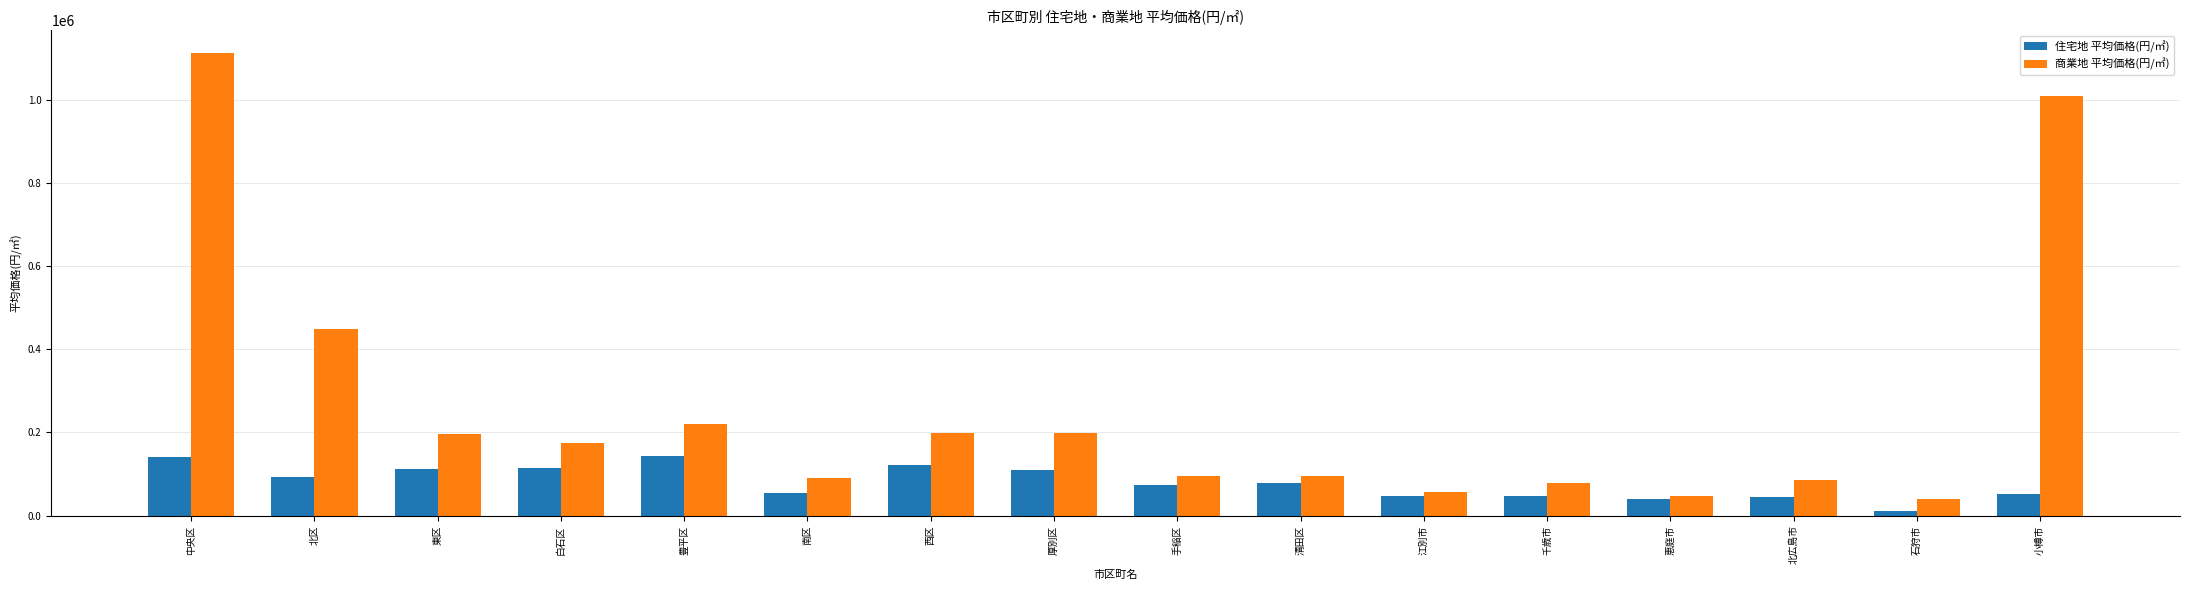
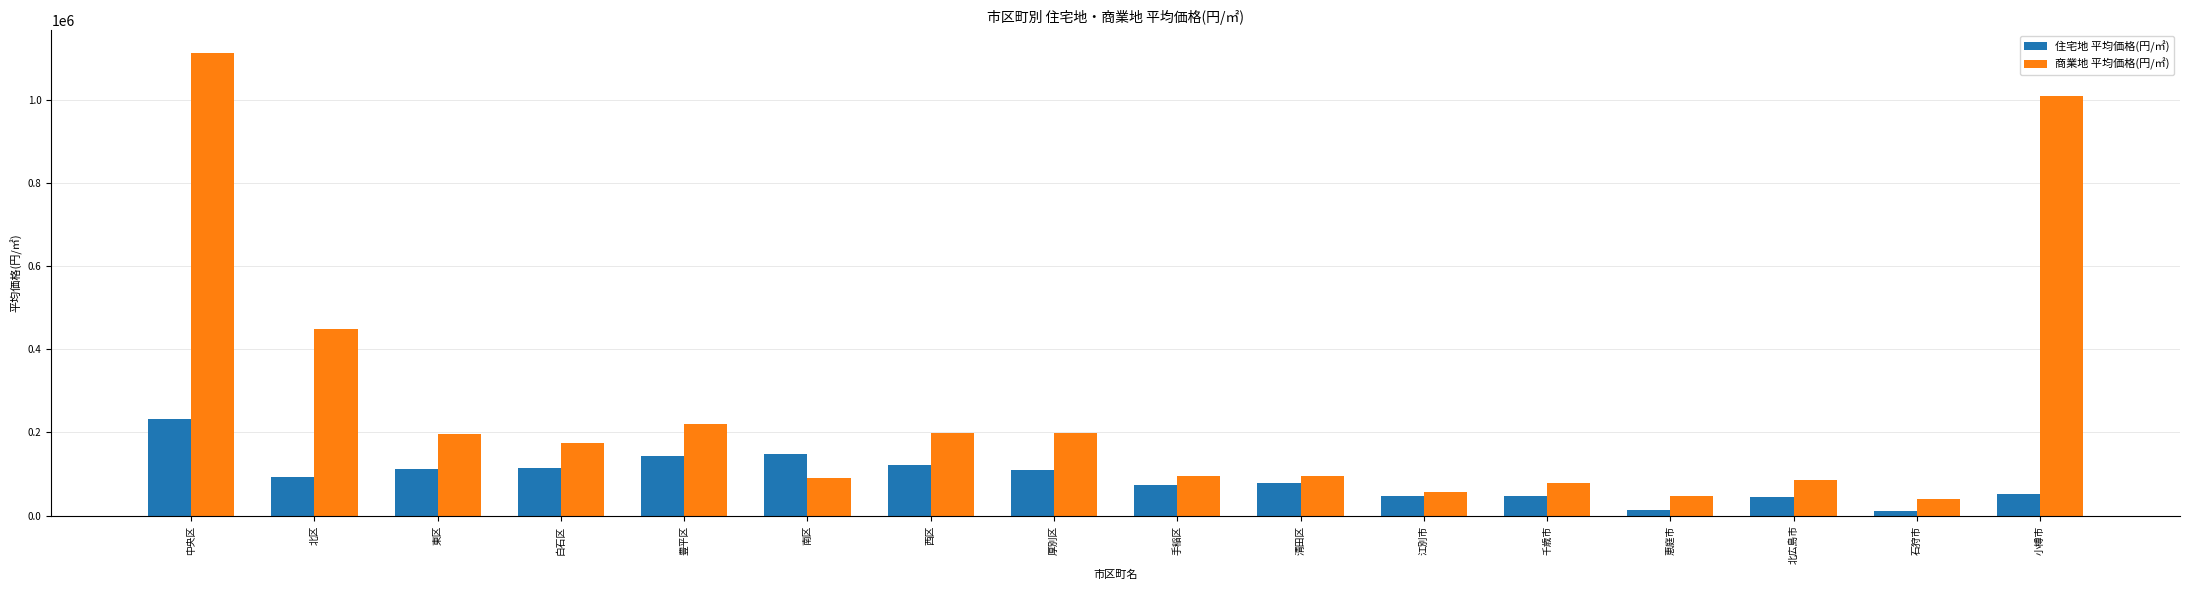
住宅地 平均価格(円/㎡), 中央区: 140000 -> 230000
住宅地 平均価格(円/㎡), 南区: 50000 -> 150000
住宅地 平均価格(円/㎡), 恵庭市: 40000 -> 10000
